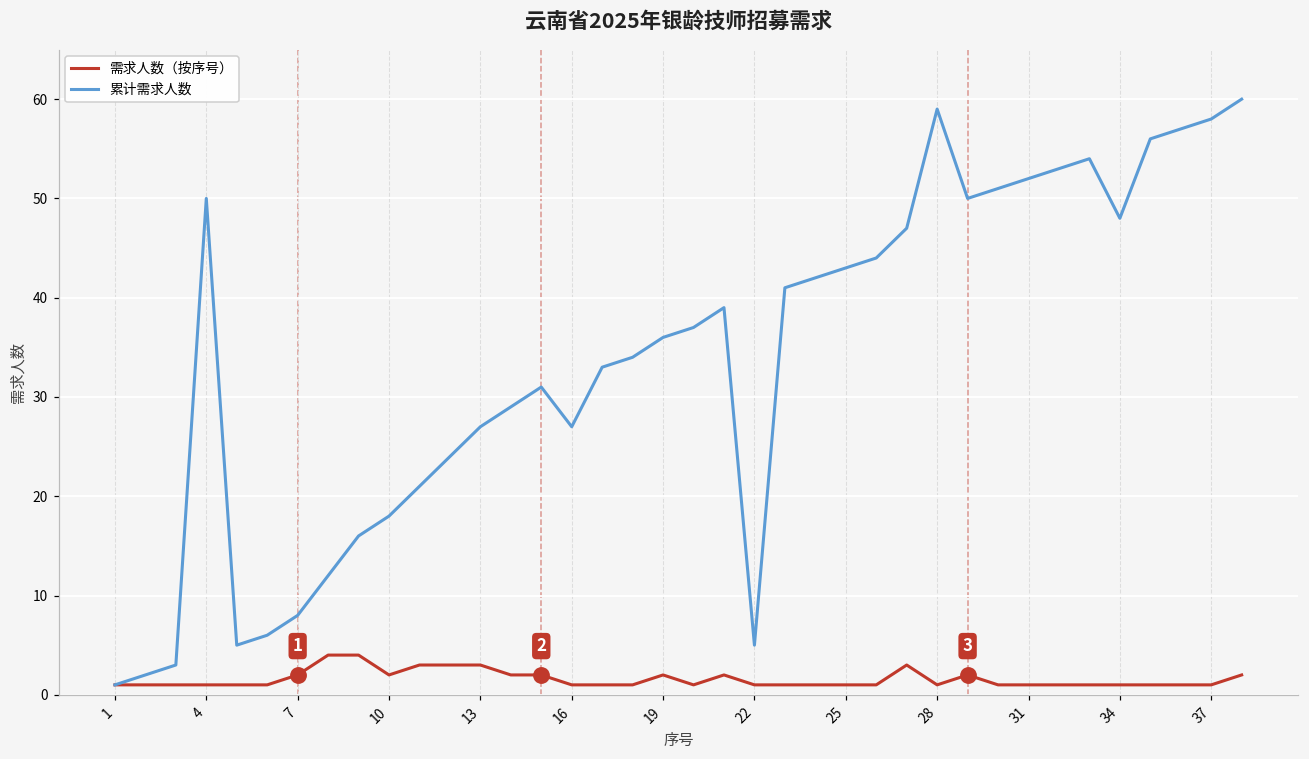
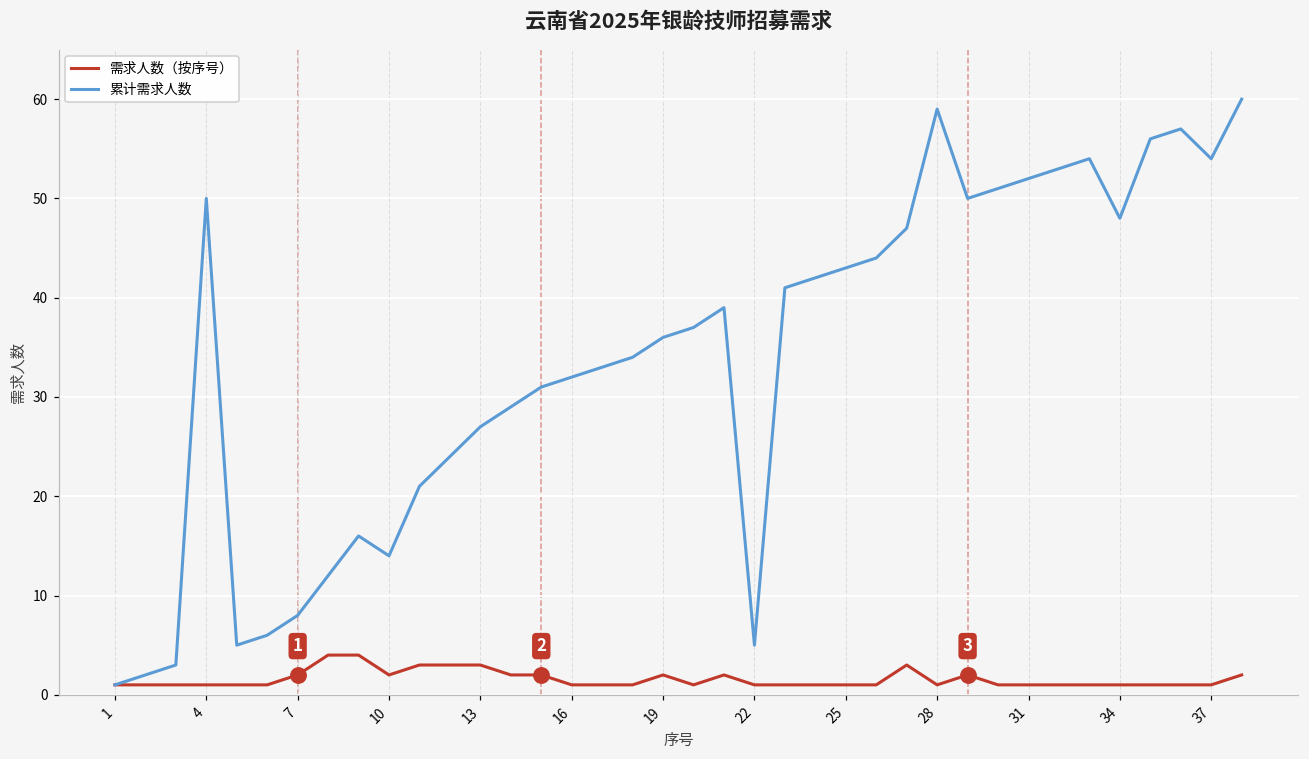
累计需求人数, 10: 18 -> 14
累计需求人数, 16: 27 -> 32
累计需求人数, 37: 58 -> 54
